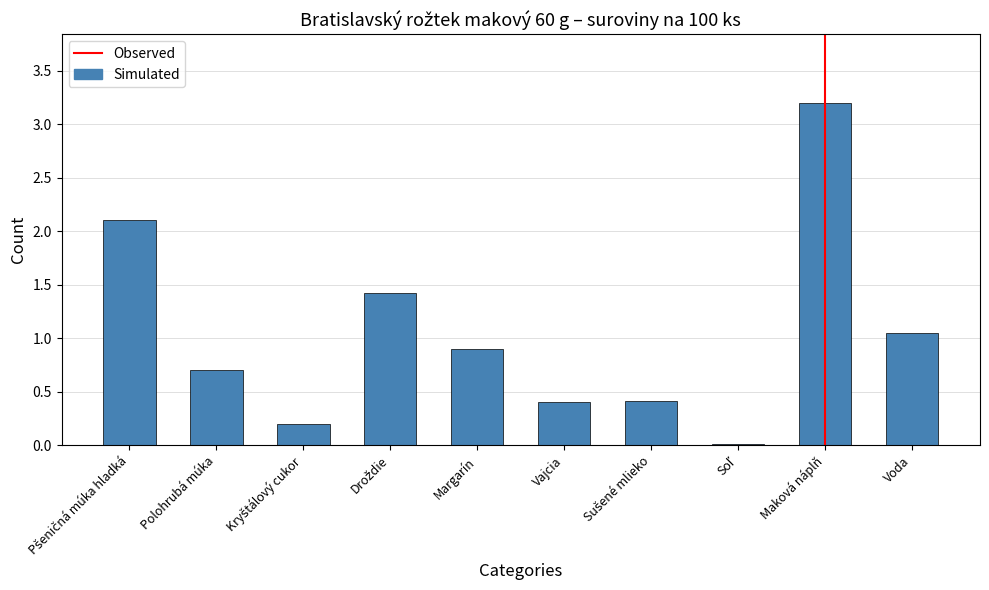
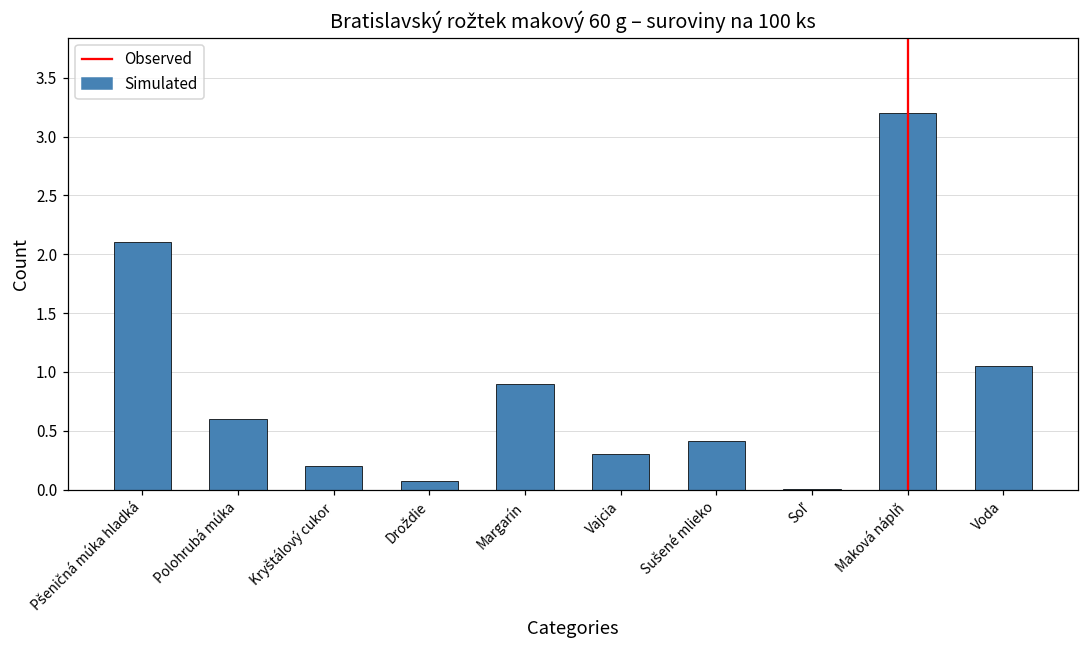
Polohrubá múka: 0.7 -> 0.6
Droždie: 1.42 -> 0.07
Vajcia: 0.4 -> 0.3
